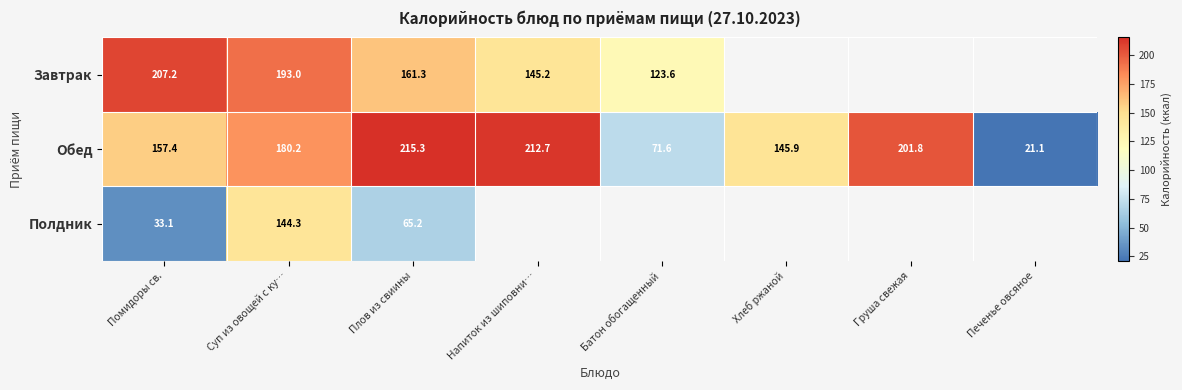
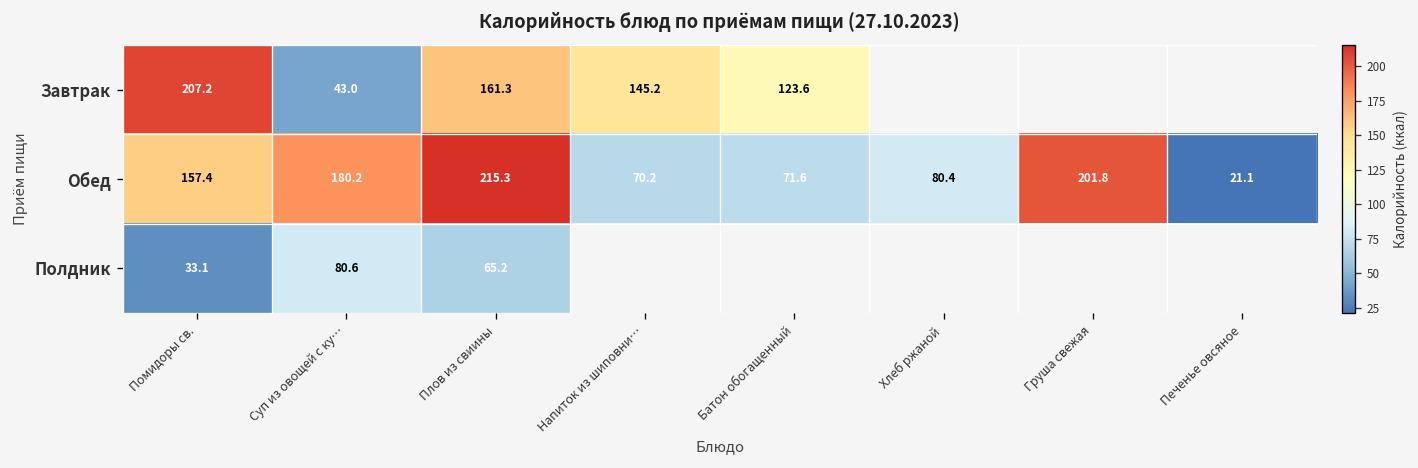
Завтрак, Суп из овощей с ку…: 193.0 -> 43.0
Обед, Напиток из шиповни…: 212.7 -> 70.2
Обед, Хлеб ржаной: 145.9 -> 80.4
Полдник, Суп из овощей с ку…: 144.3 -> 80.6
